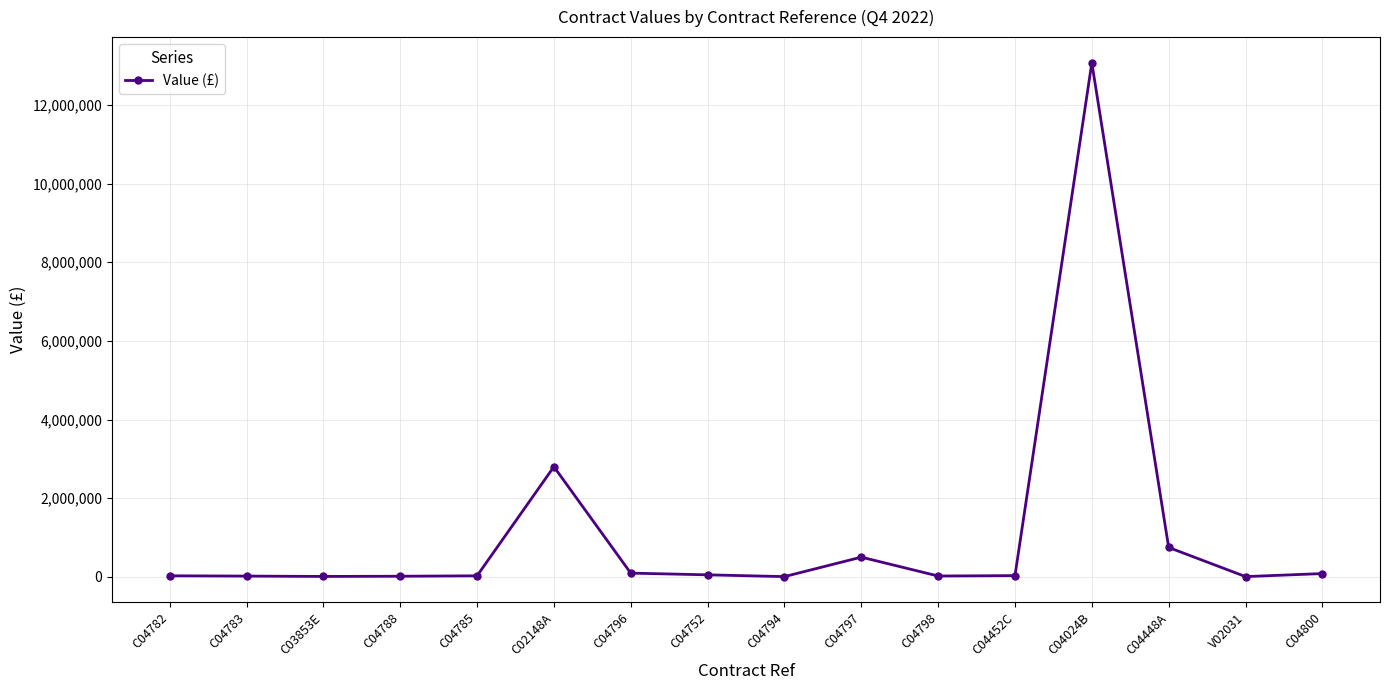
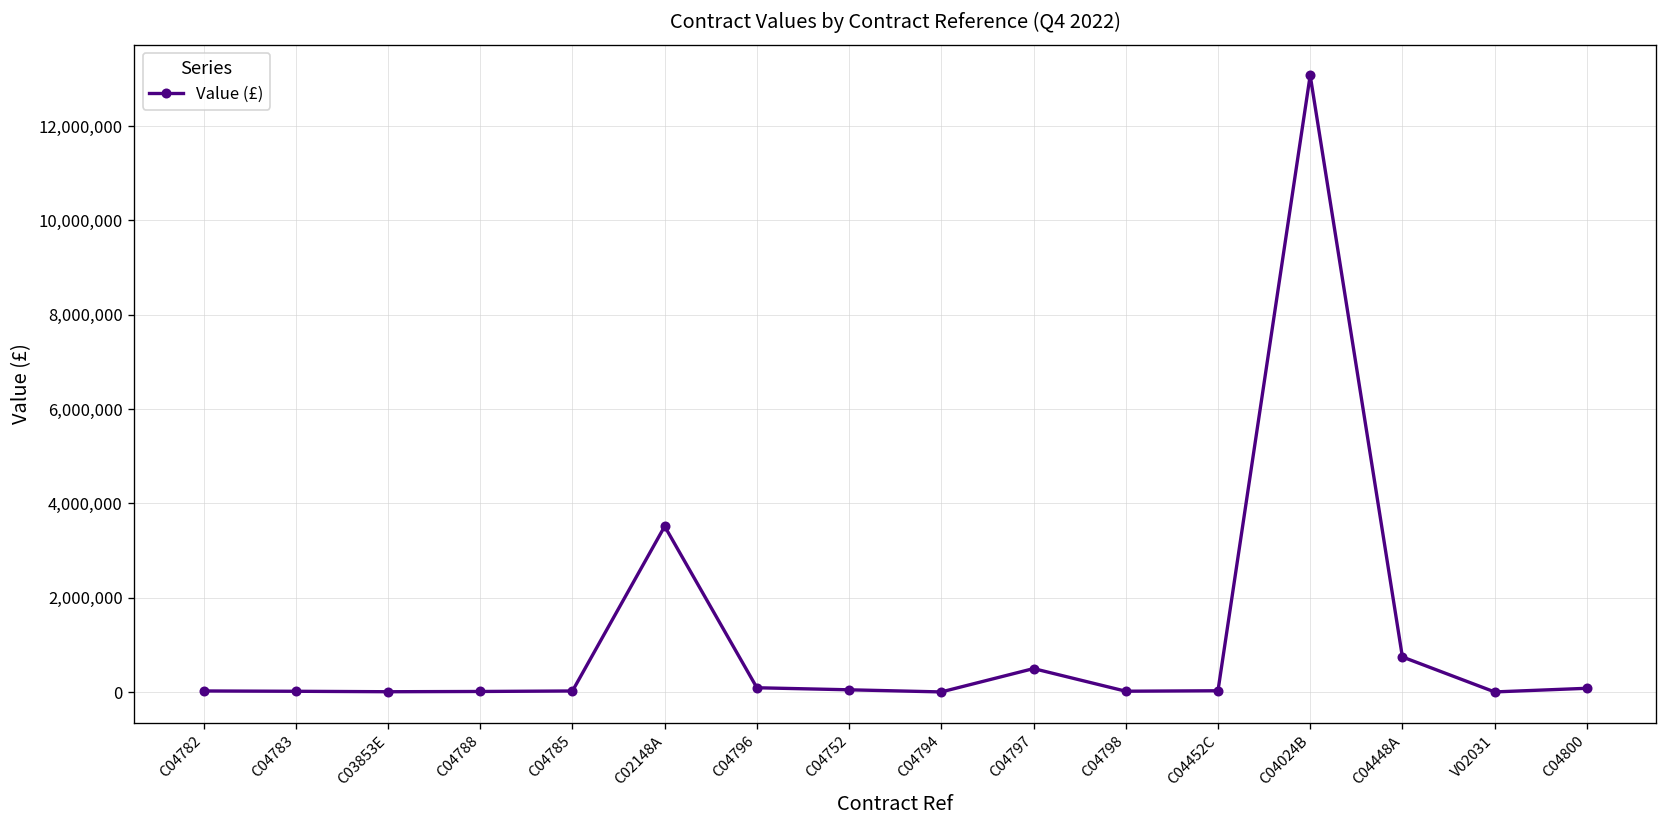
C02148A: 2,800,000 -> 3,500,000
